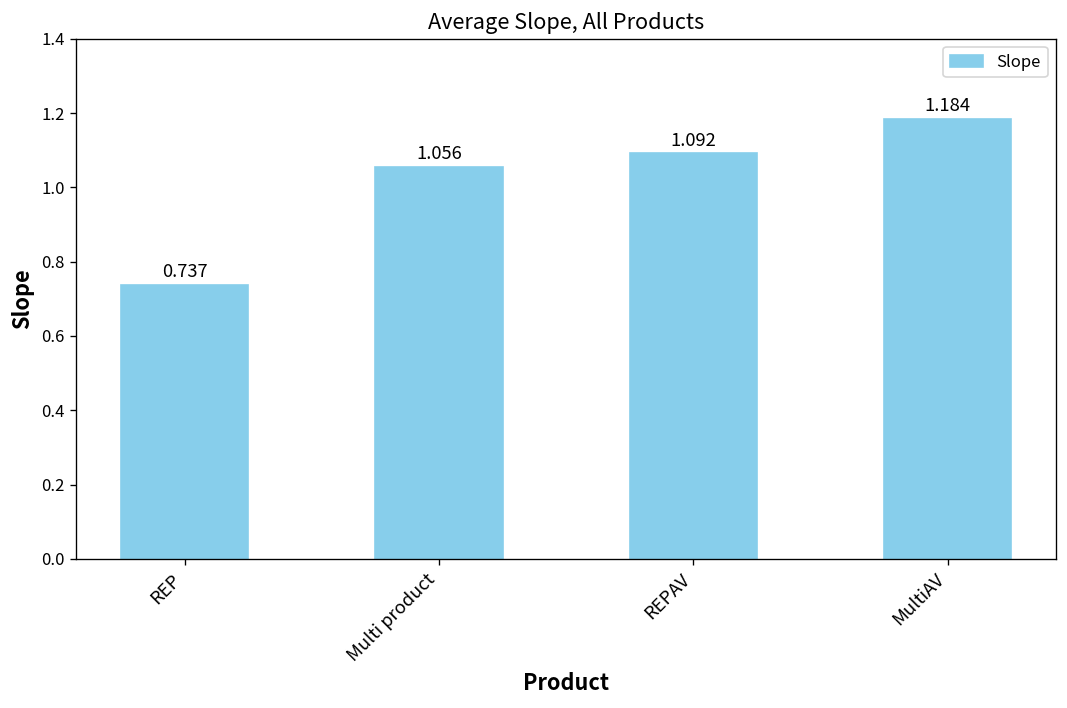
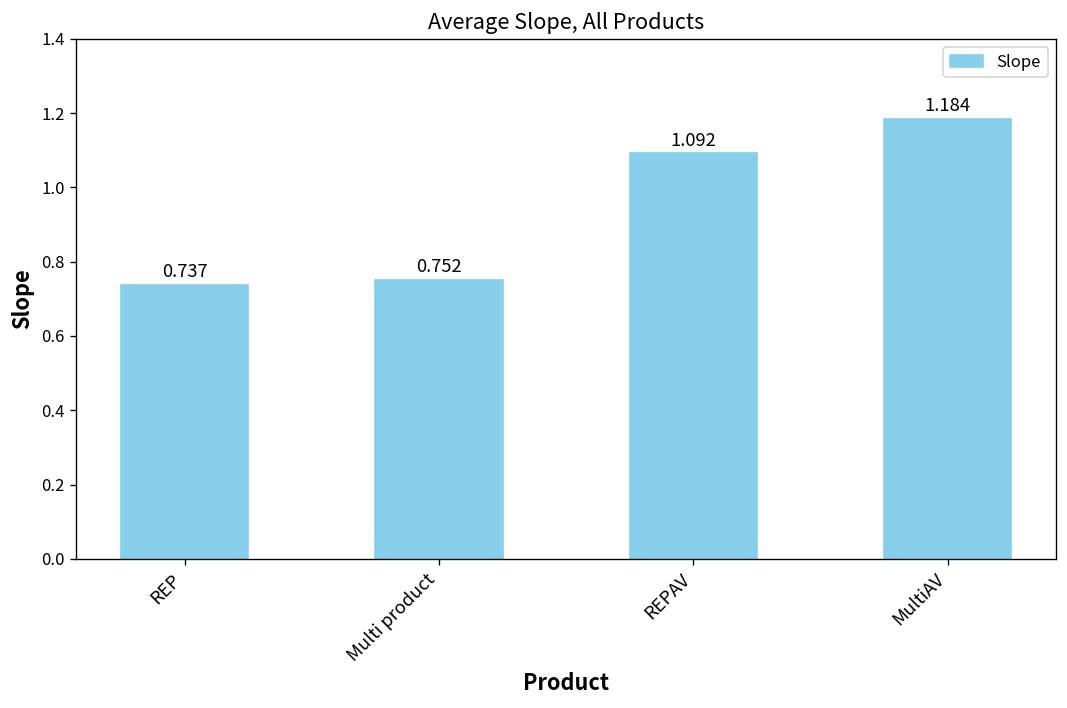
Multi product: 1.056 -> 0.752
